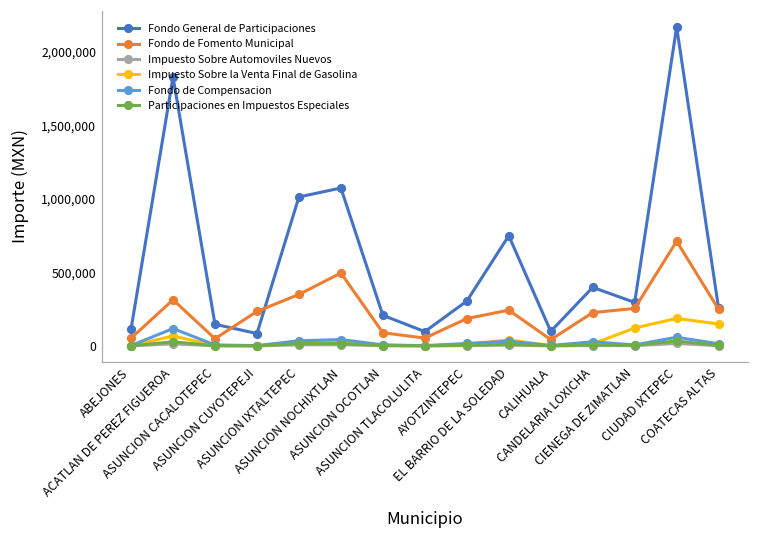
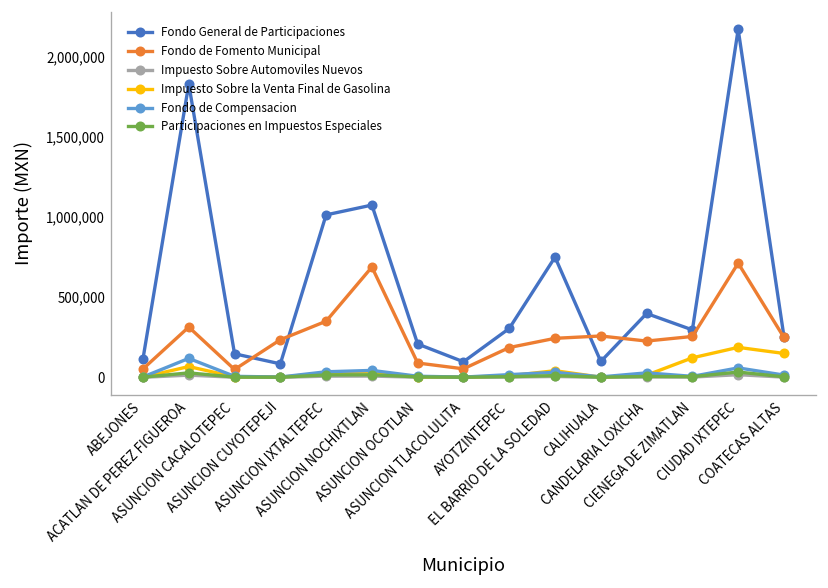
Fondo de Fomento Municipal, ASUNCION NOCHIXTLAN: 500,000 -> 690,000
Fondo de Fomento Municipal, CALIHUALA: 40,000 -> 260,000
